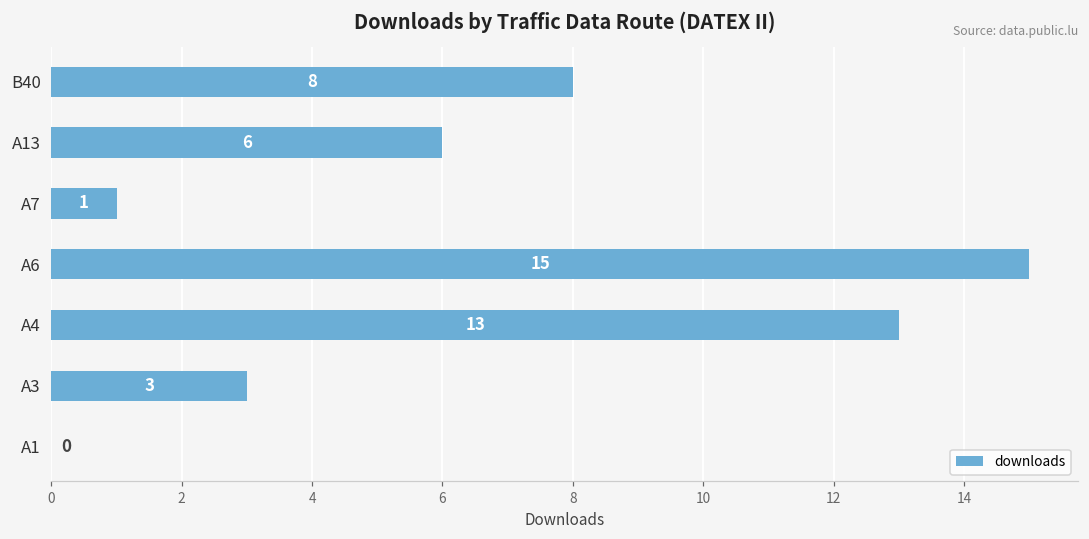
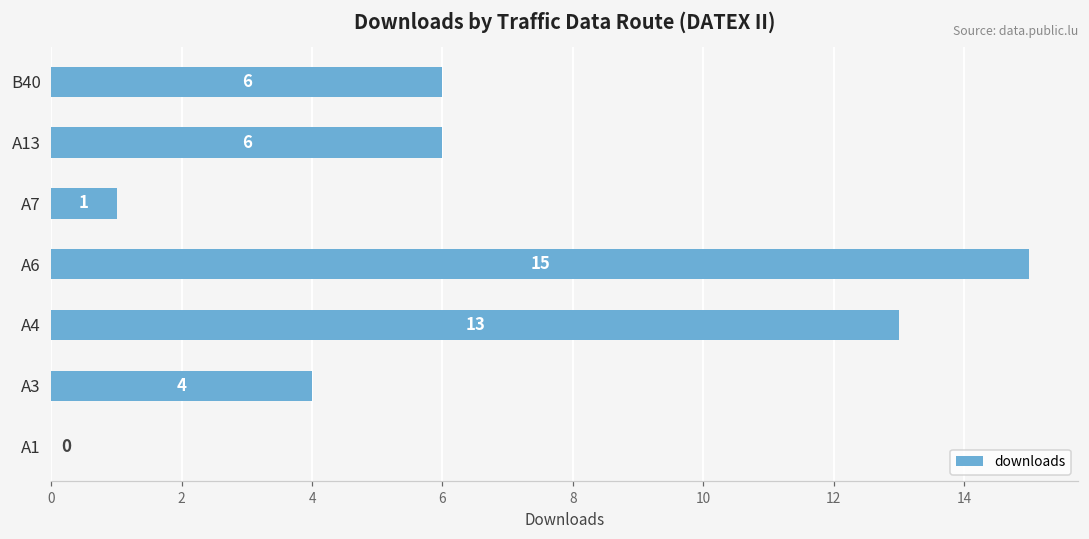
B40: 8 -> 6
A3: 3 -> 4
